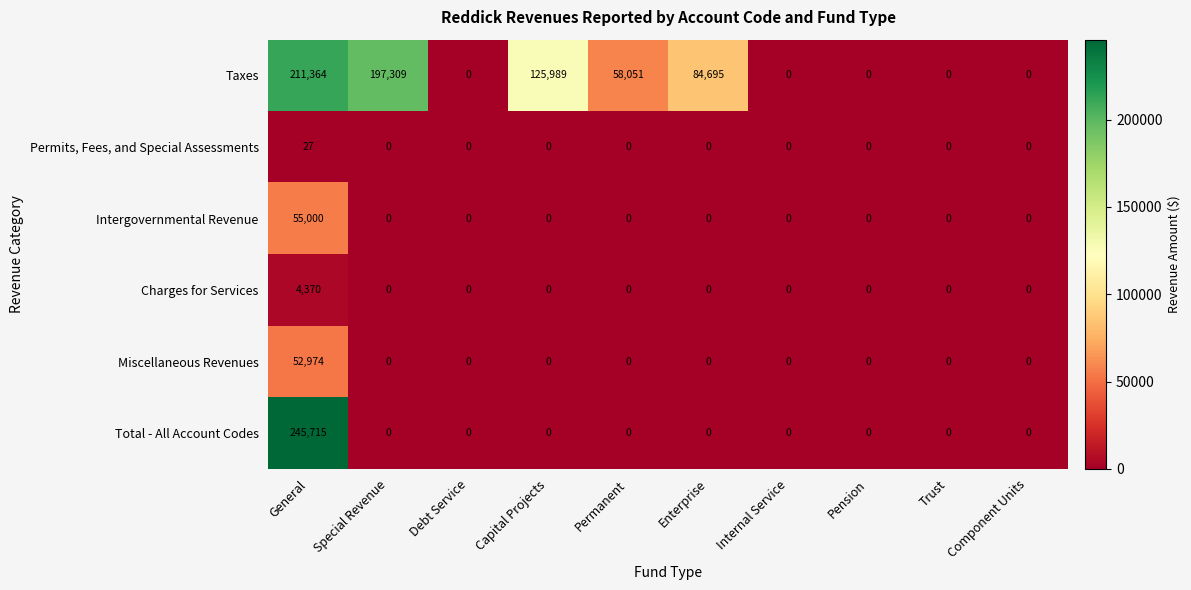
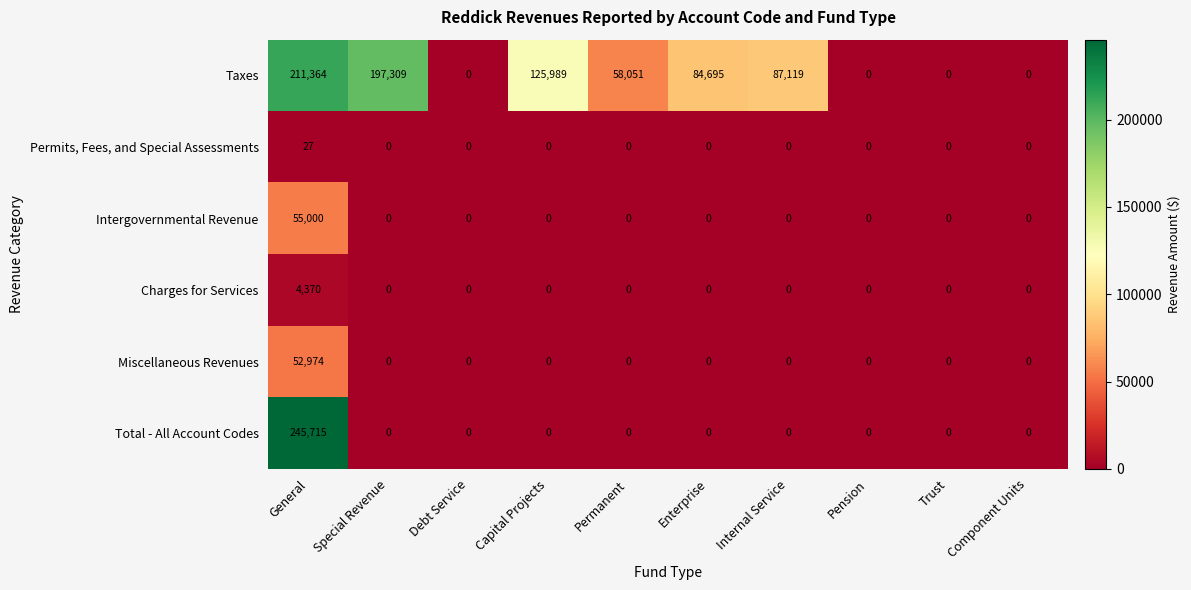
Taxes, Internal Service: 0 -> 87,119
